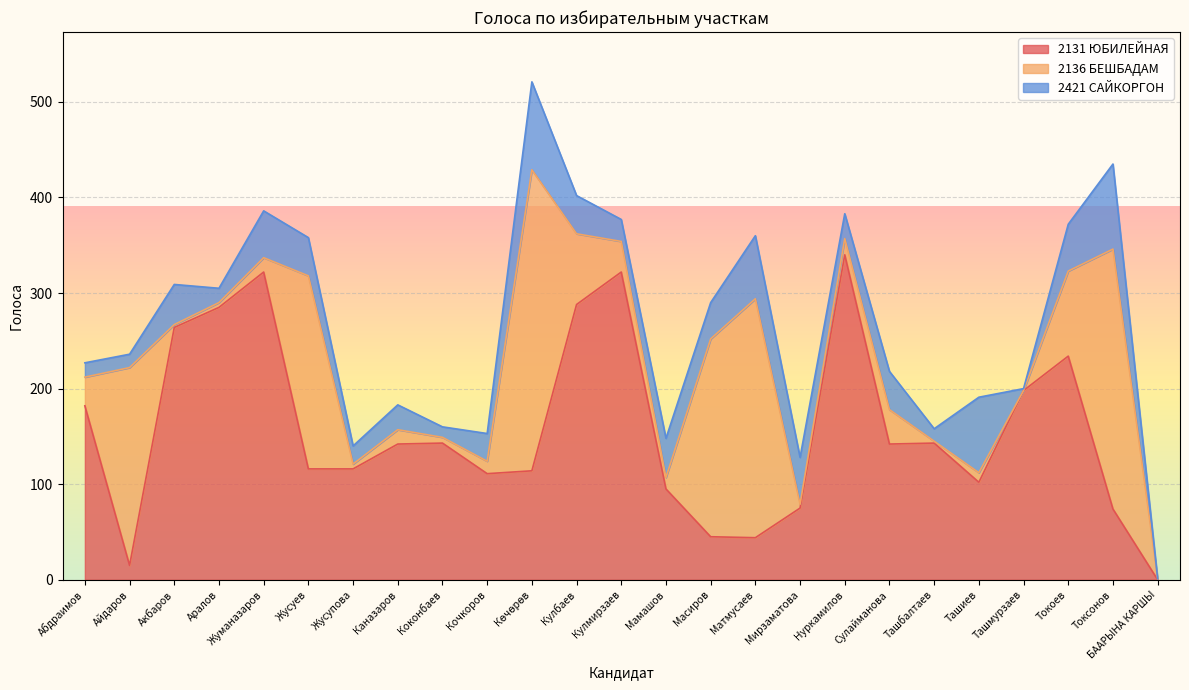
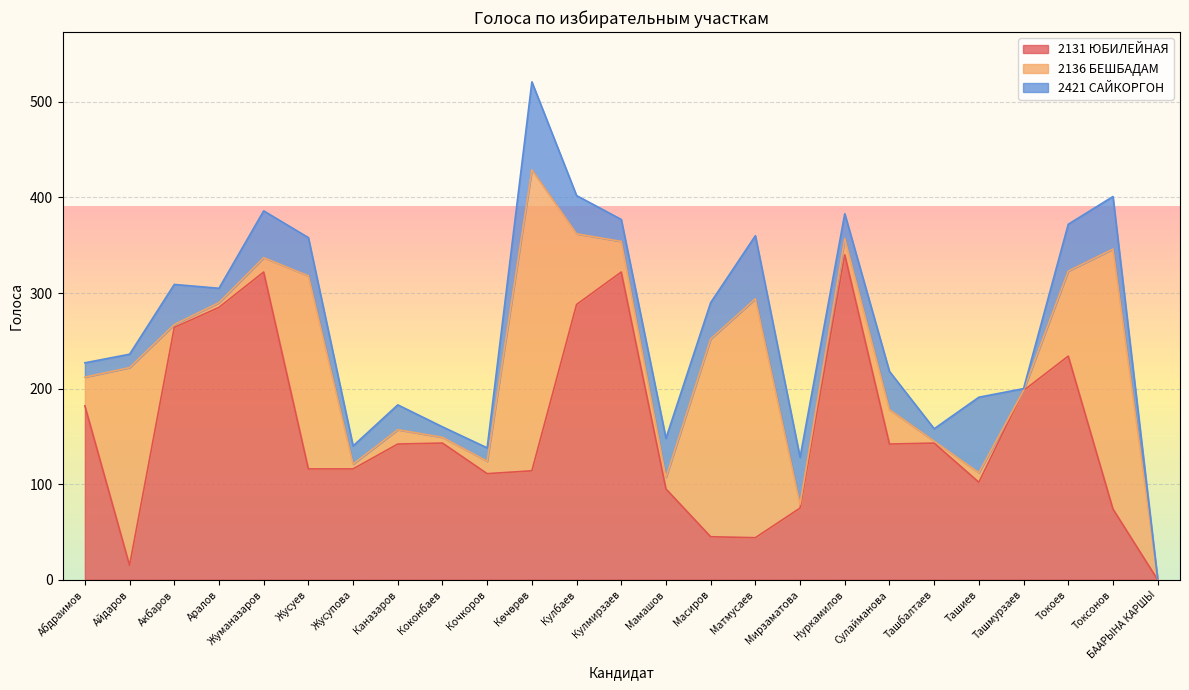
2421 САЙКОРГОН, Кочкоров: 30 -> 10
2421 САЙКОРГОН, Токсонов: 90 -> 60
